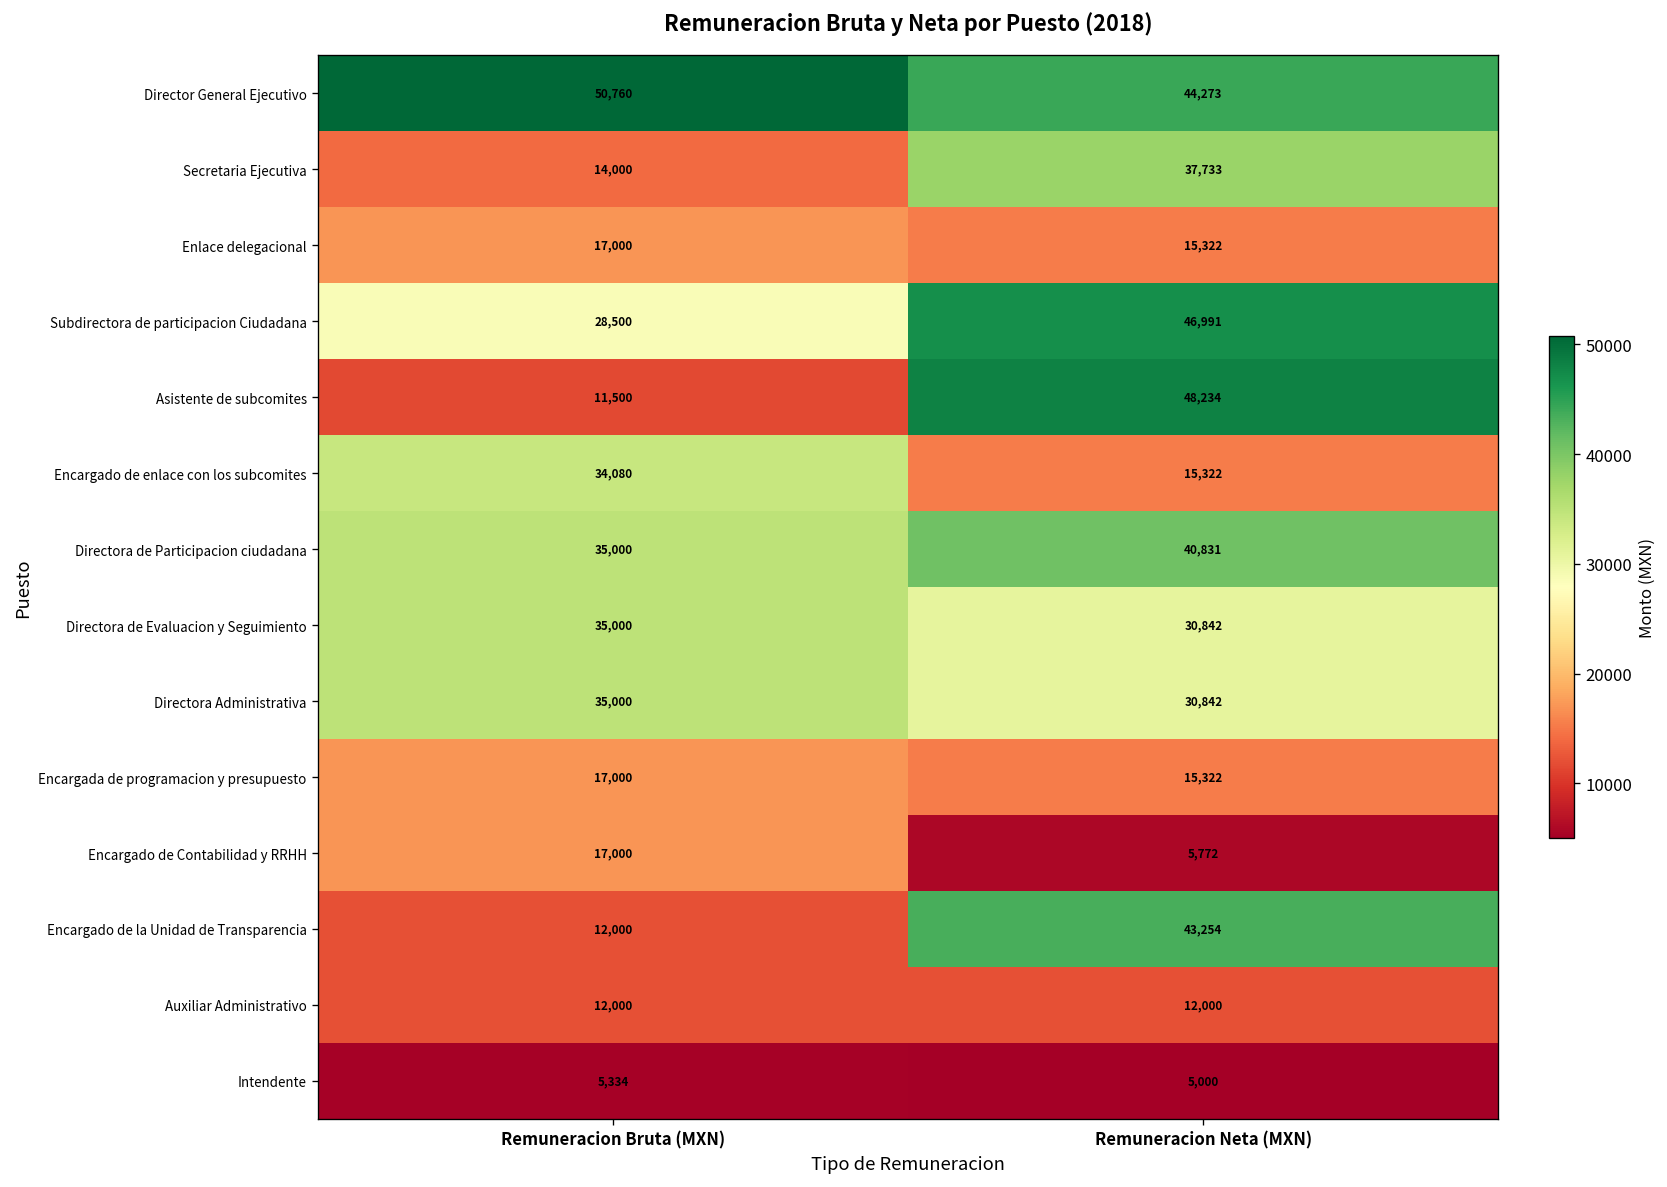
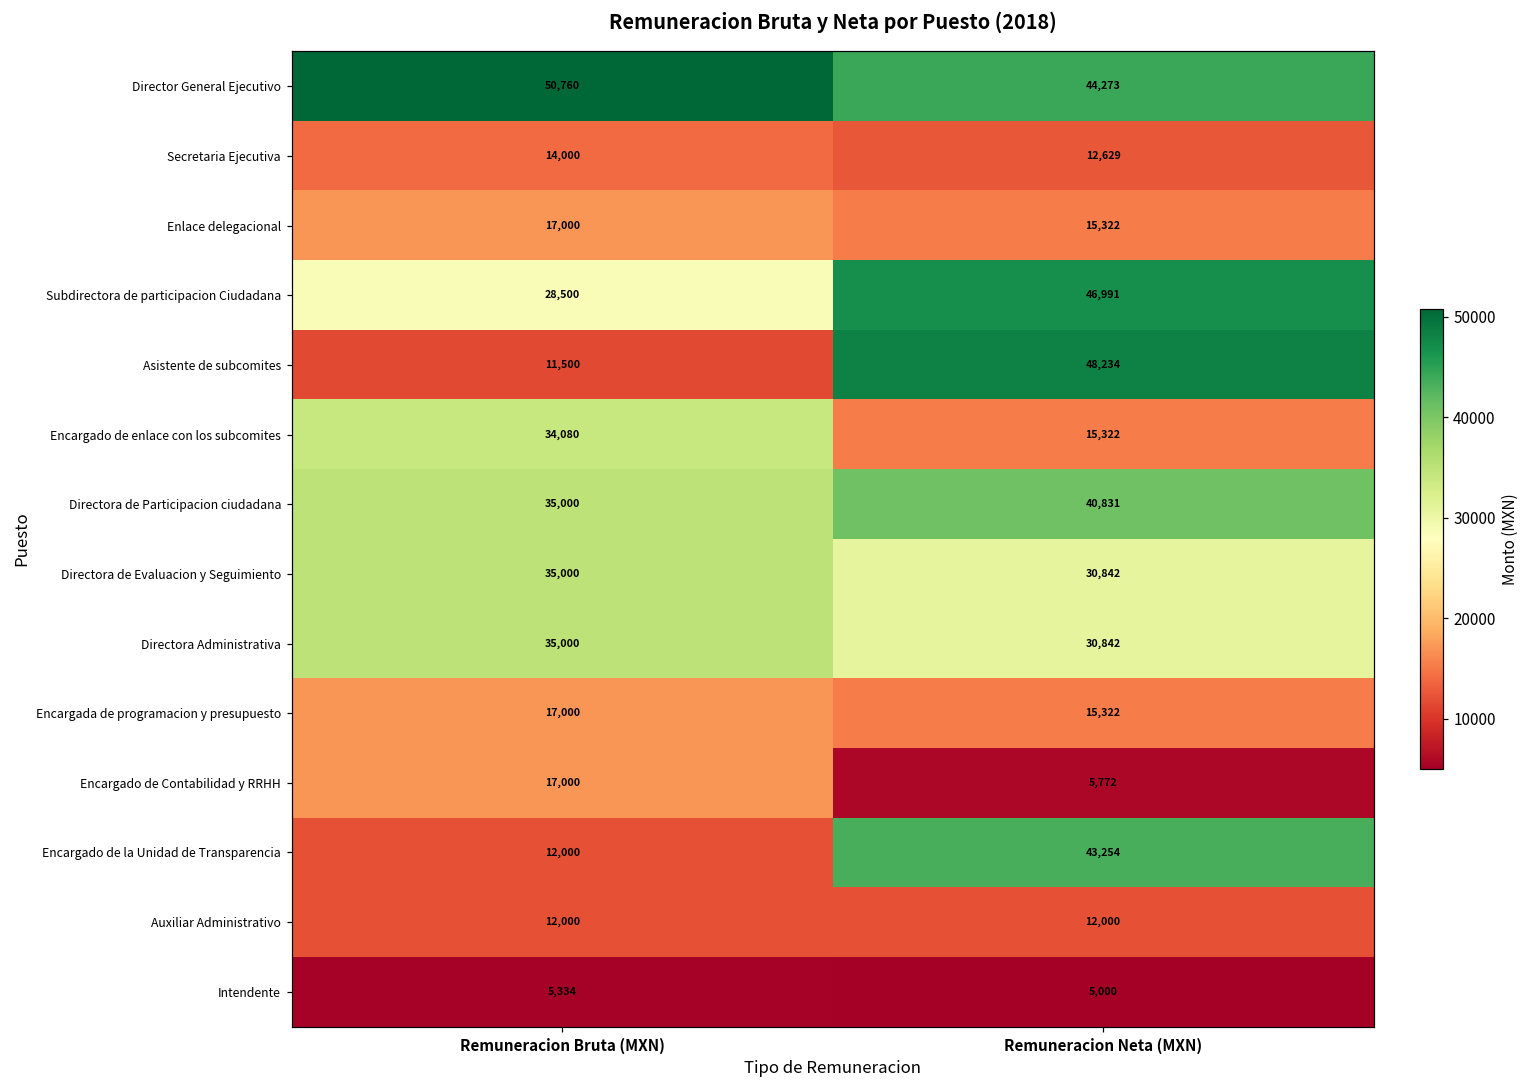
Secretaria Ejecutiva, Remuneracion Neta (MXN): 37,733 -> 12,629
